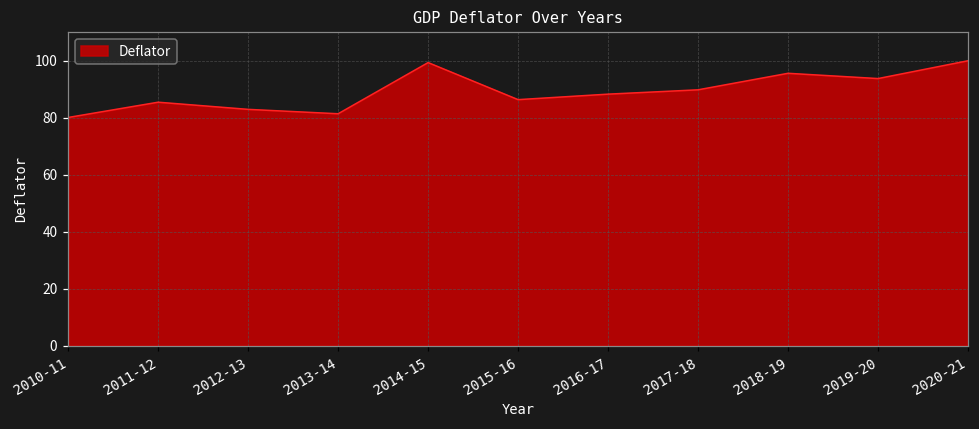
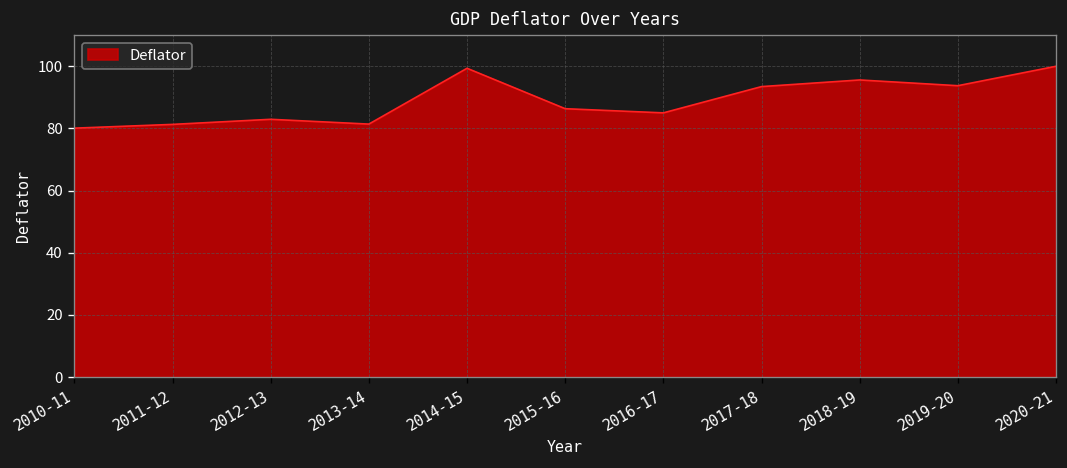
2011-12: 85 -> 81
2016-17: 88 -> 85
2017-18: 90 -> 93
